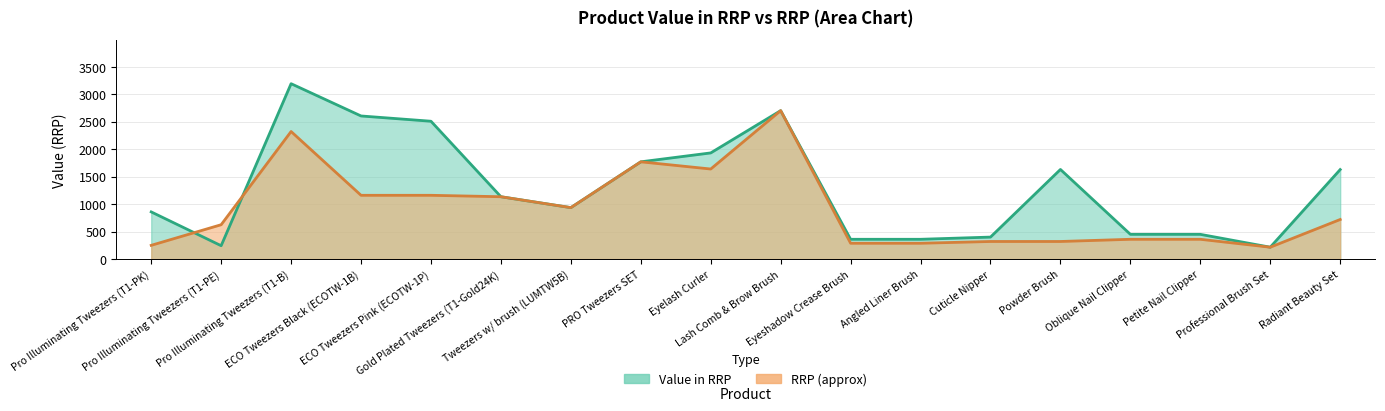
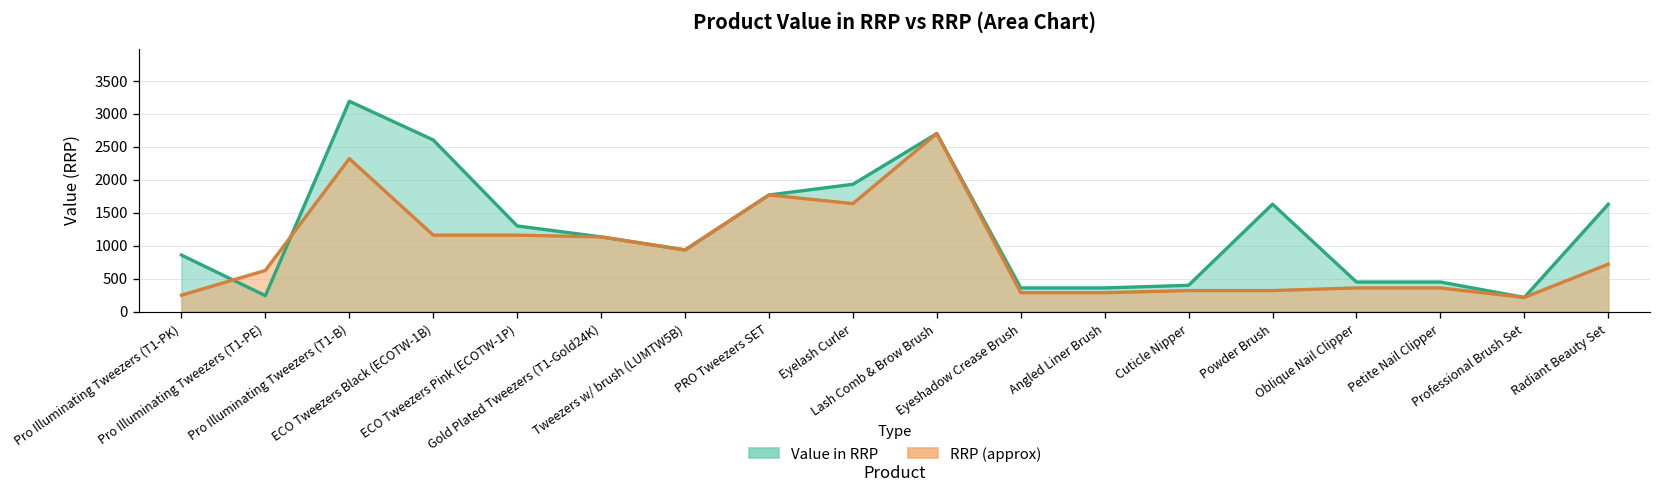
Value in RRP, ECO Tweezers Pink (ECOTW-1P): 2500 -> 1300
